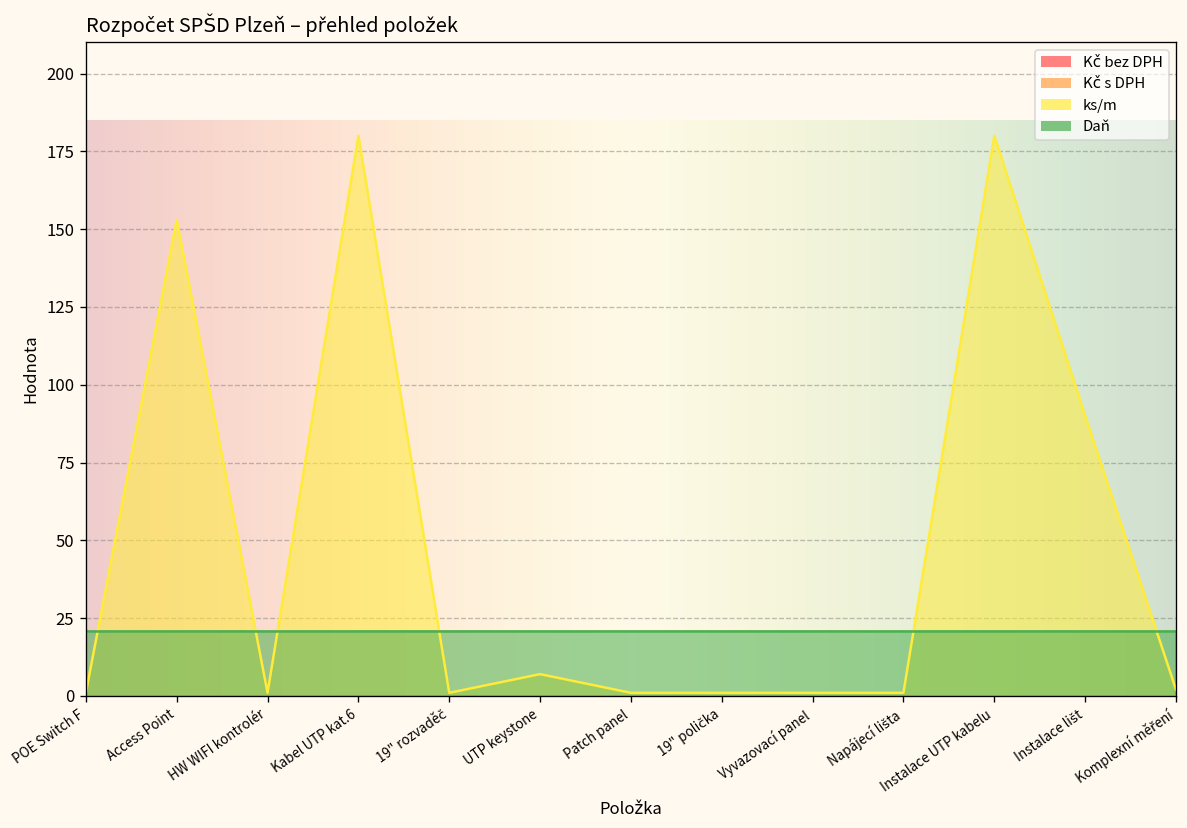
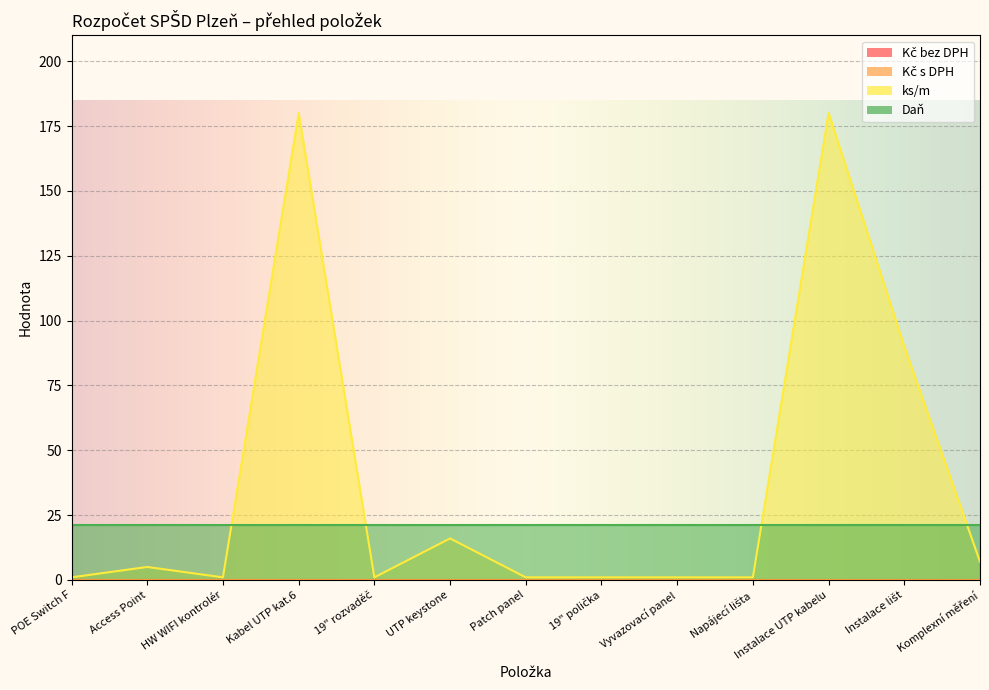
ks/m, Access Point: 153 -> 5
ks/m, UTP keystone: 7 -> 16
ks/m, Komplexní měření: 2 -> 7
